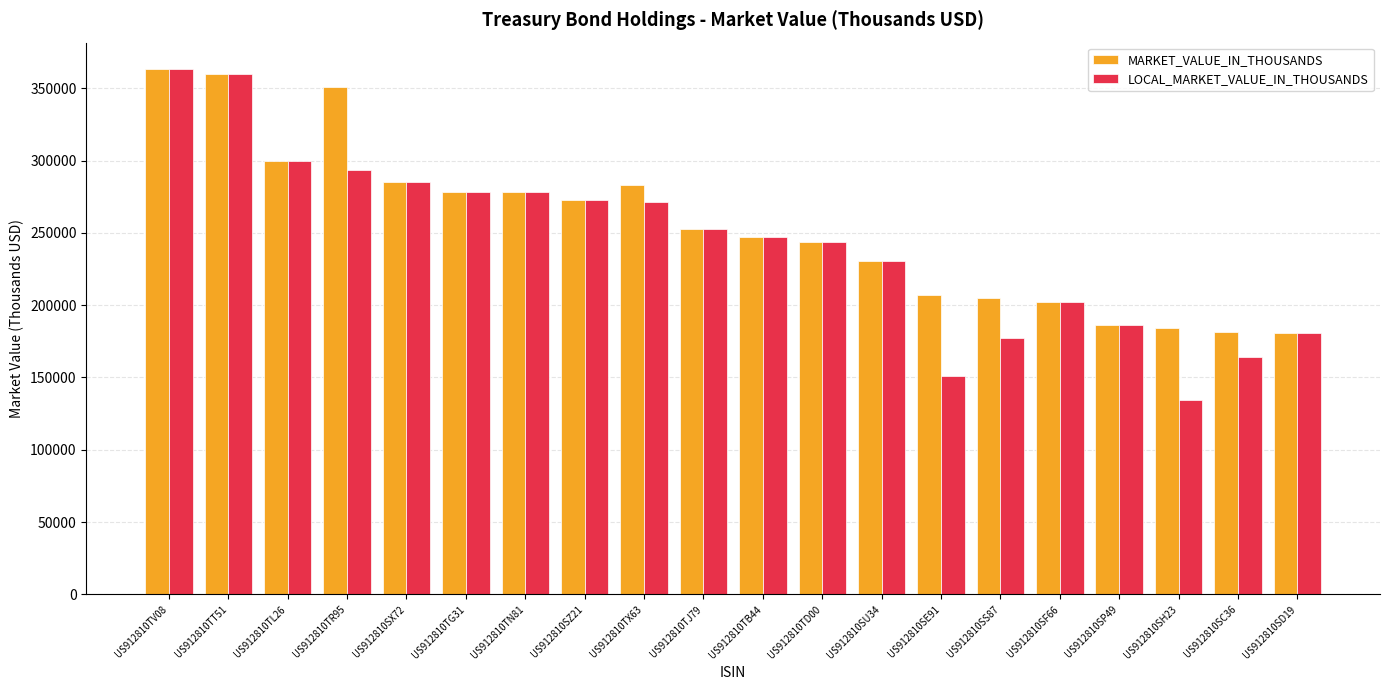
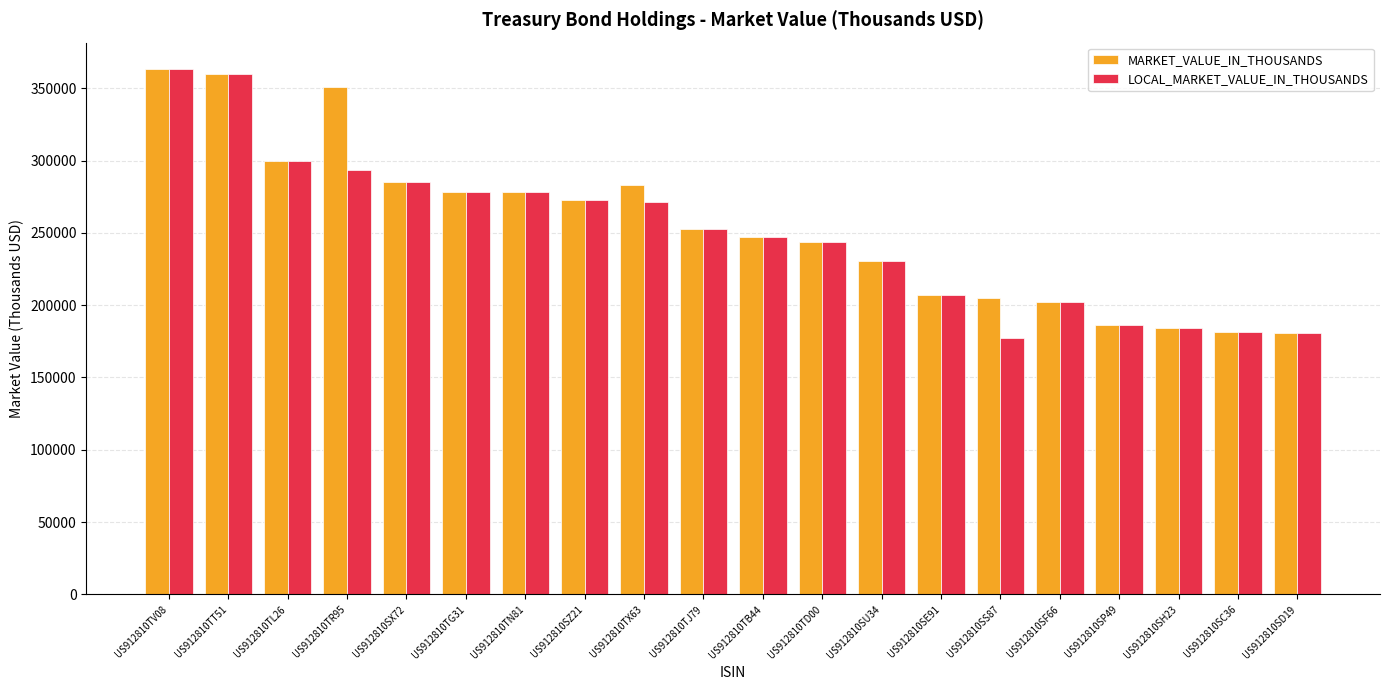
LOCAL_MARKET_VALUE_IN_THOUSANDS, US912810SE91: 151000 -> 207000
LOCAL_MARKET_VALUE_IN_THOUSANDS, US912810SH23: 135000 -> 184000
LOCAL_MARKET_VALUE_IN_THOUSANDS, US912810SC36: 164000 -> 182000
